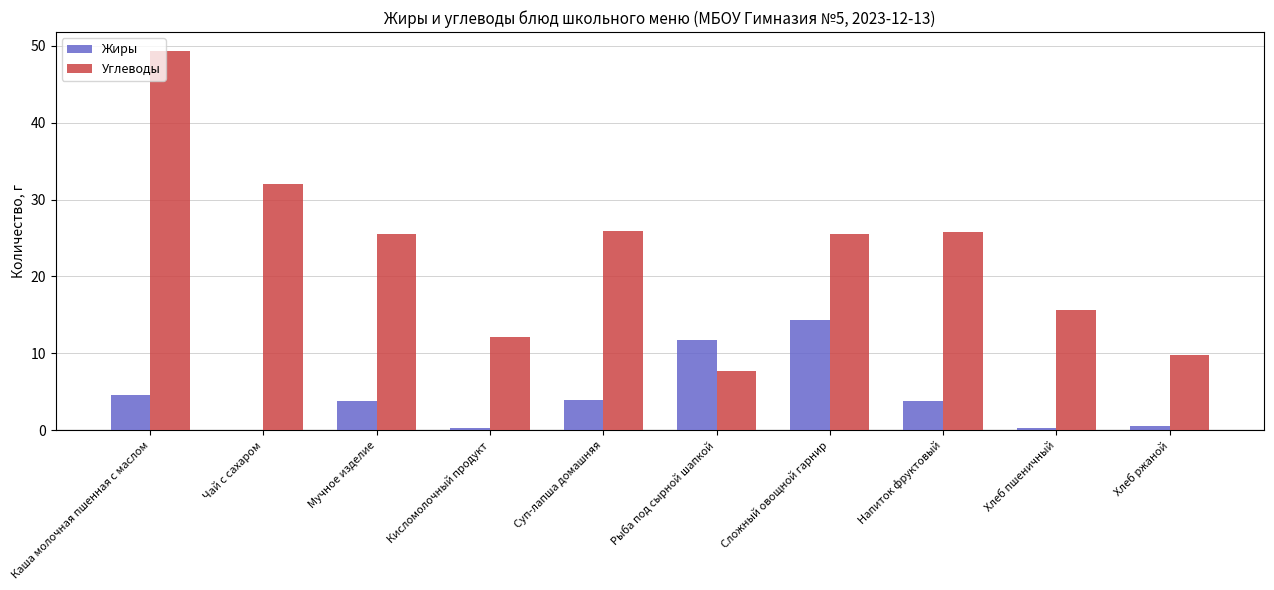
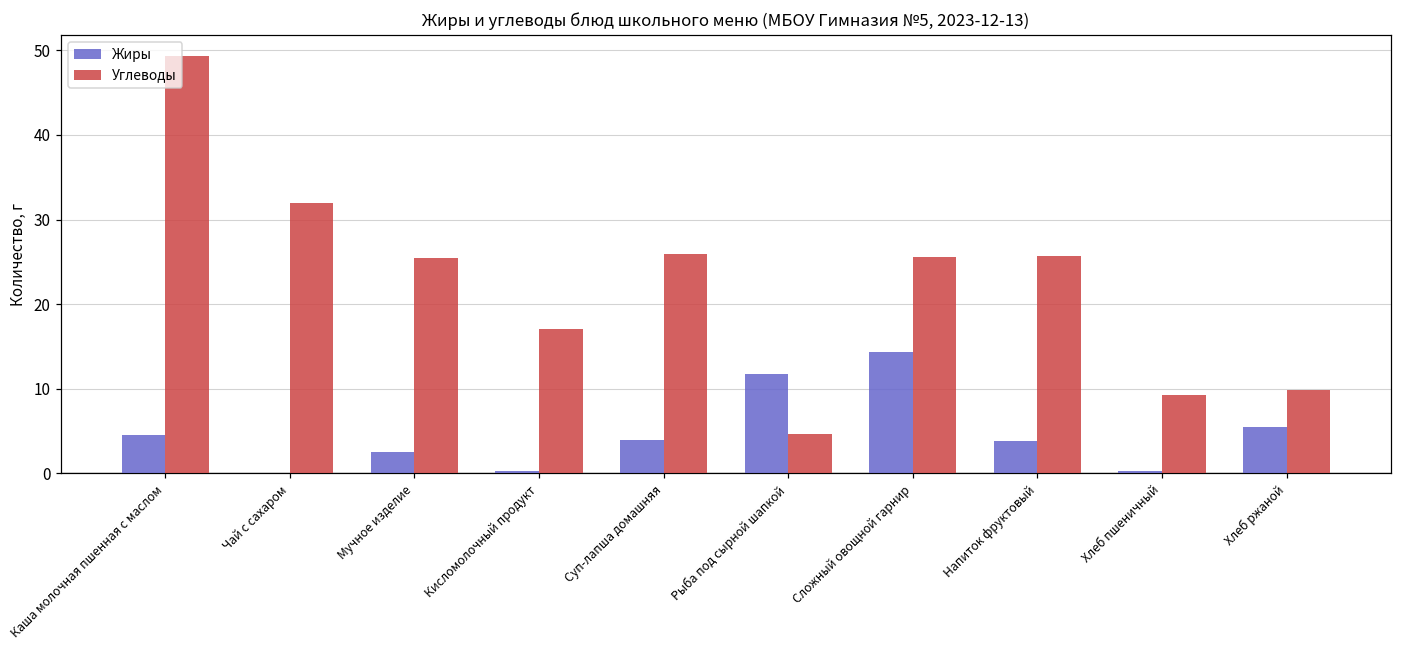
Жиры, Мучное изделие: 4 -> 3
Углеводы, Кисломолочный продукт: 12 -> 17
Углеводы, Рыба под сырной шапкой: 8 -> 5
Углеводы, Хлеб пшеничный: 16 -> 9
Жиры, Хлеб ржаной: 1 -> 6
